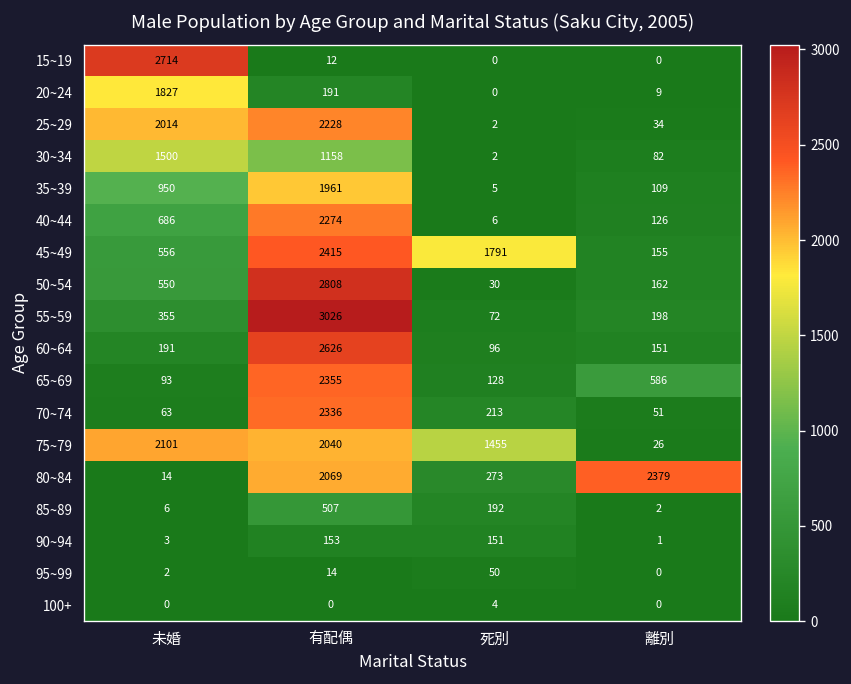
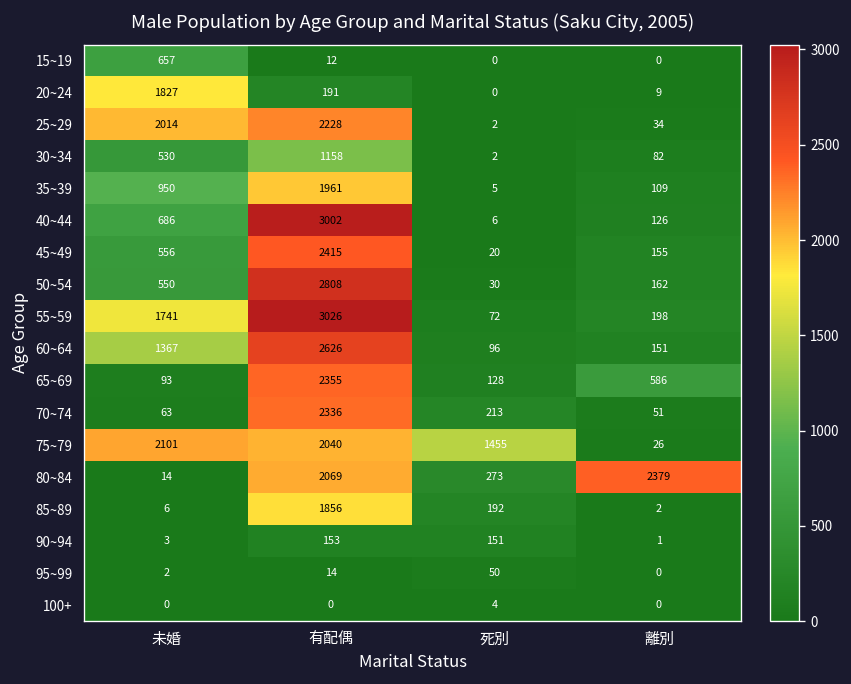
15~19, 未婚: 2714 -> 657
30~34, 未婚: 1500 -> 530
40~44, 有配偶: 2274 -> 3002
45~49, 死別: 1791 -> 20
55~59, 未婚: 355 -> 1741
60~64, 未婚: 191 -> 1367
85~89, 有配偶: 507 -> 1856
